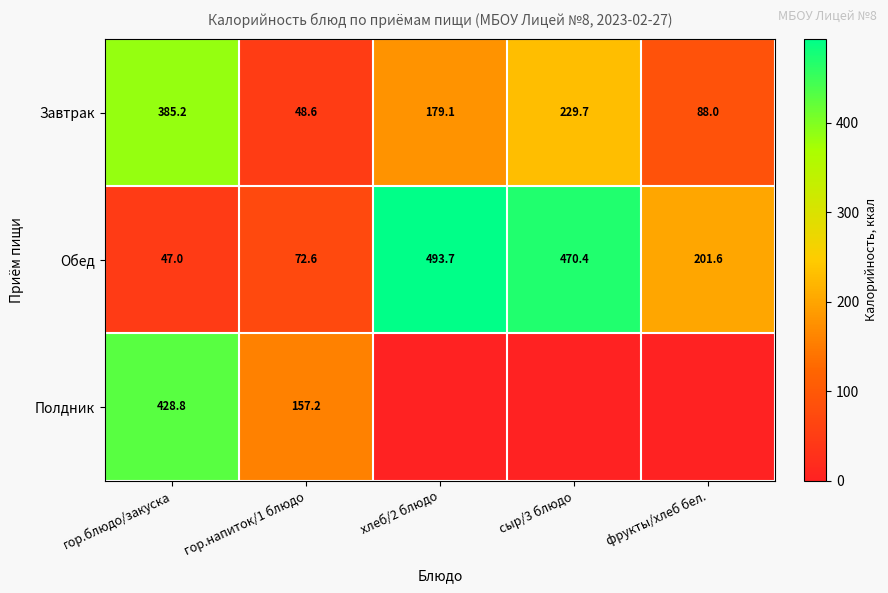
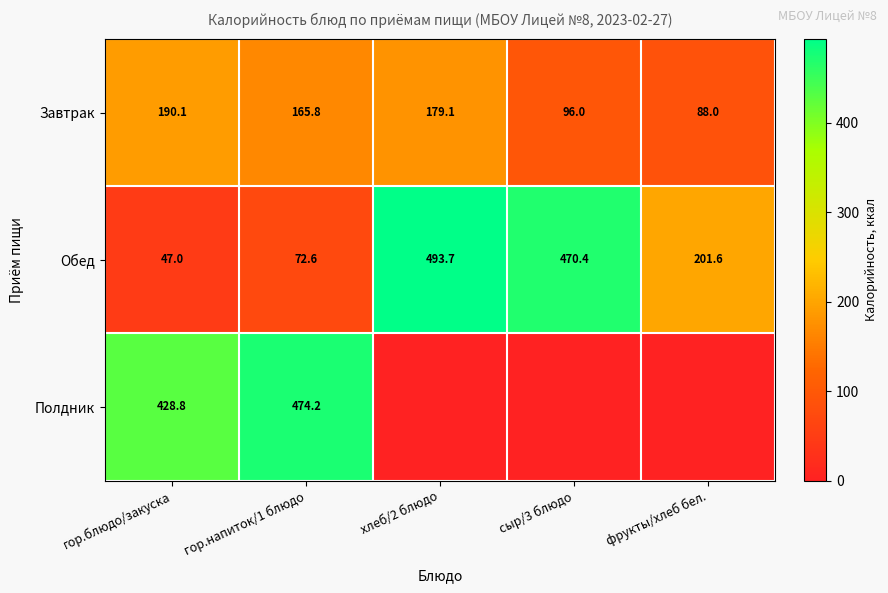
Завтрак, гор.блюдо/закуска: 385.2 -> 190.1
Завтрак, гор.напиток/1 блюдо: 48.6 -> 165.8
Завтрак, сыр/3 блюдо: 229.7 -> 96.0
Полдник, гор.напиток/1 блюдо: 157.2 -> 474.2
